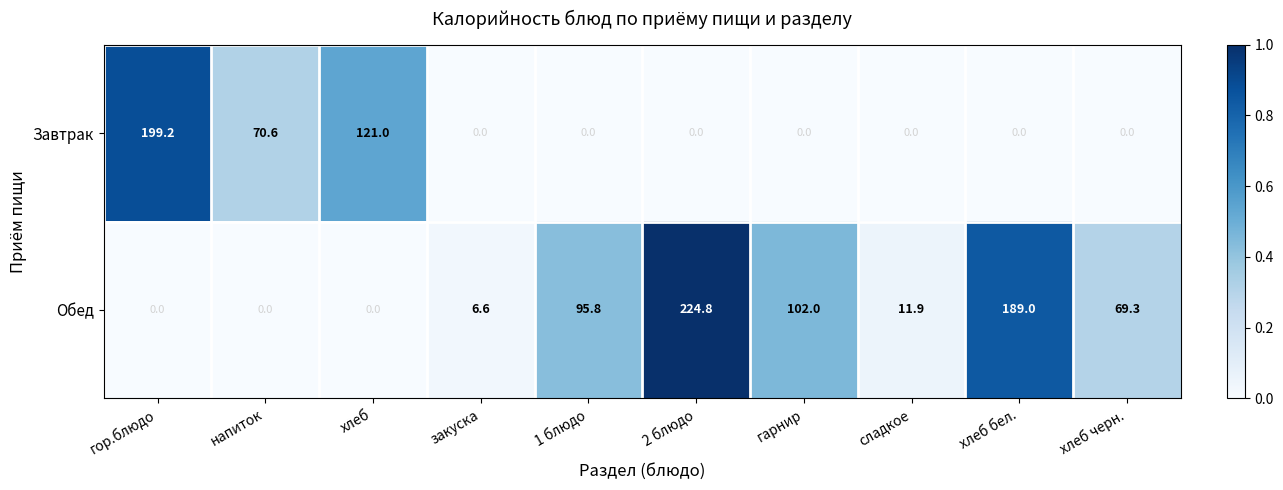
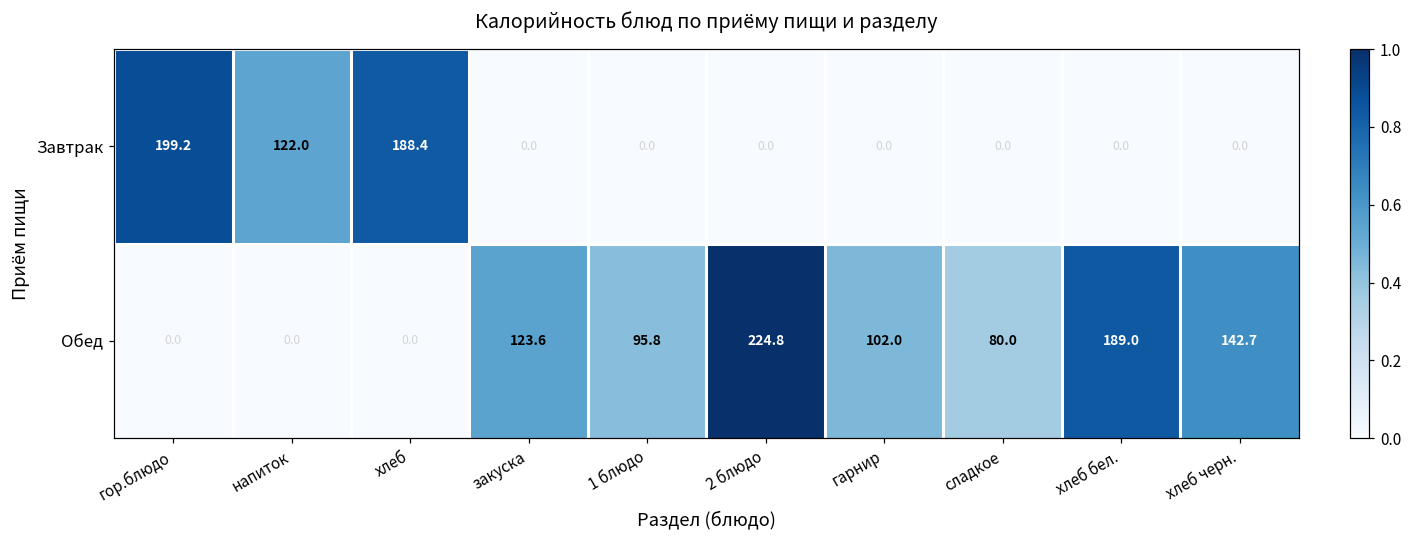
Завтрак, напиток: 70.6 -> 122.0
Завтрак, хлеб: 121.0 -> 188.4
Обед, закуска: 6.6 -> 123.6
Обед, сладкое: 11.9 -> 80.0
Обед, хлеб черн.: 69.3 -> 142.7
